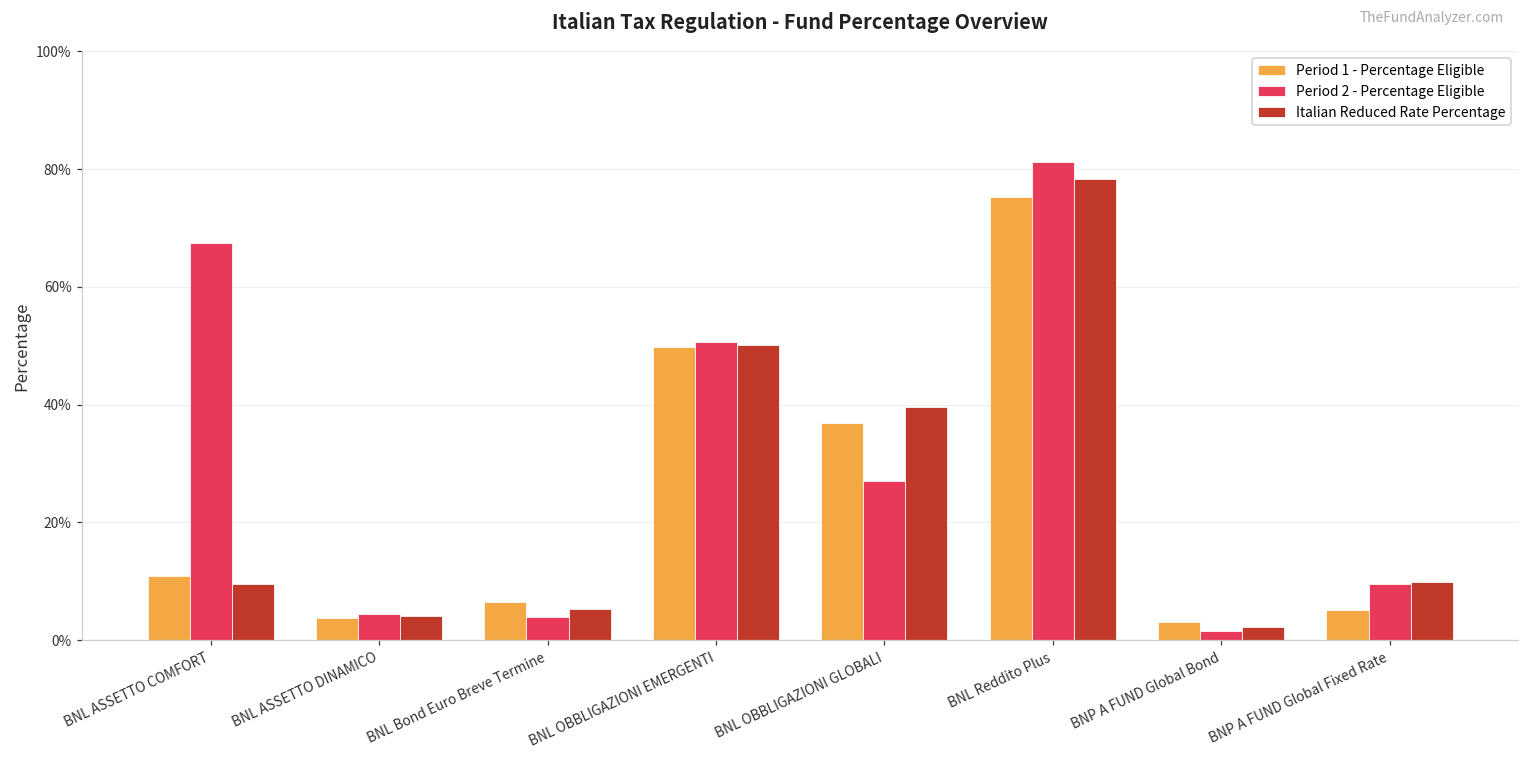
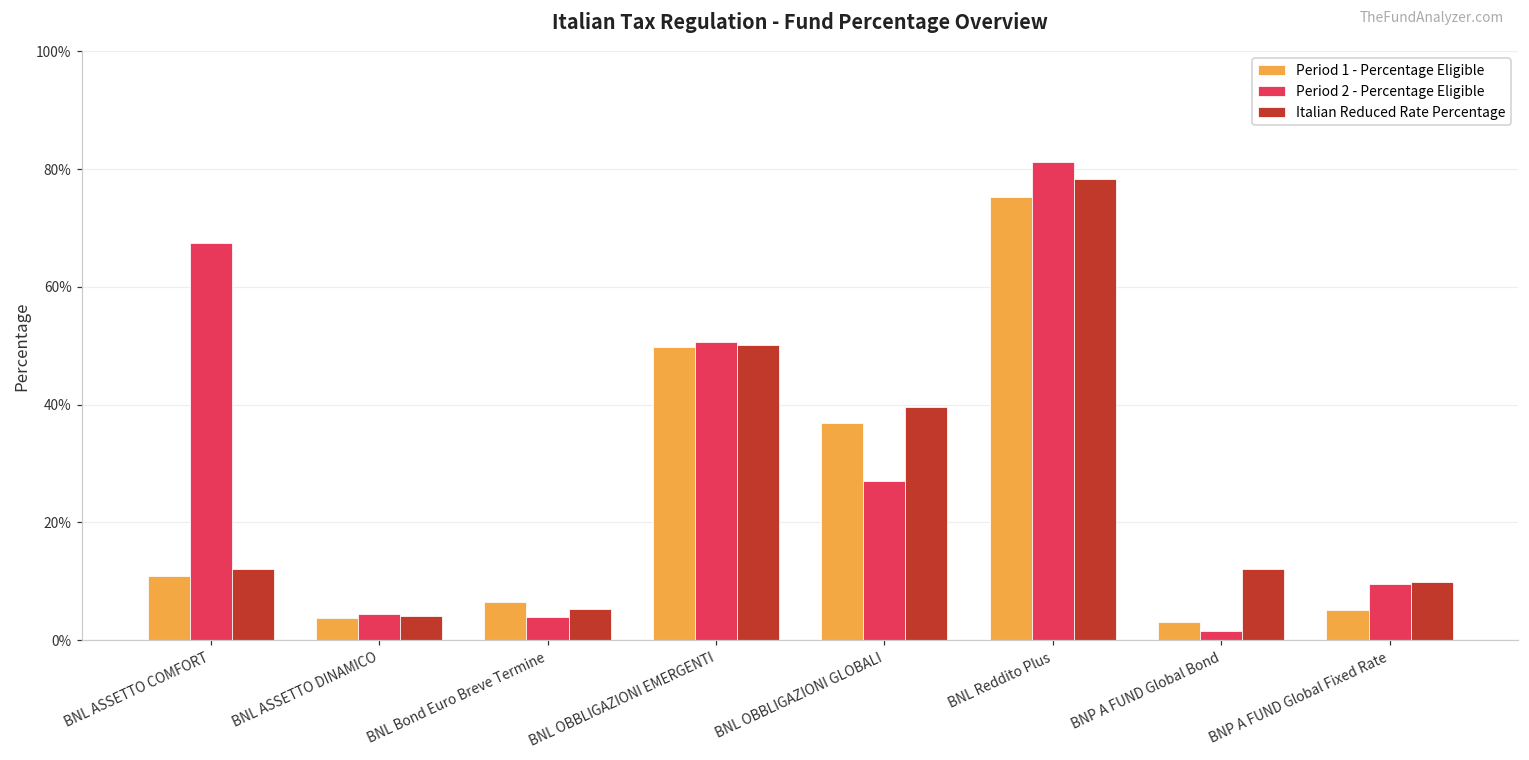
Italian Reduced Rate Percentage, BNL ASSETTO COMFORT: 9% -> 12%
Italian Reduced Rate Percentage, BNP A FUND Global Bond: 2% -> 12%
